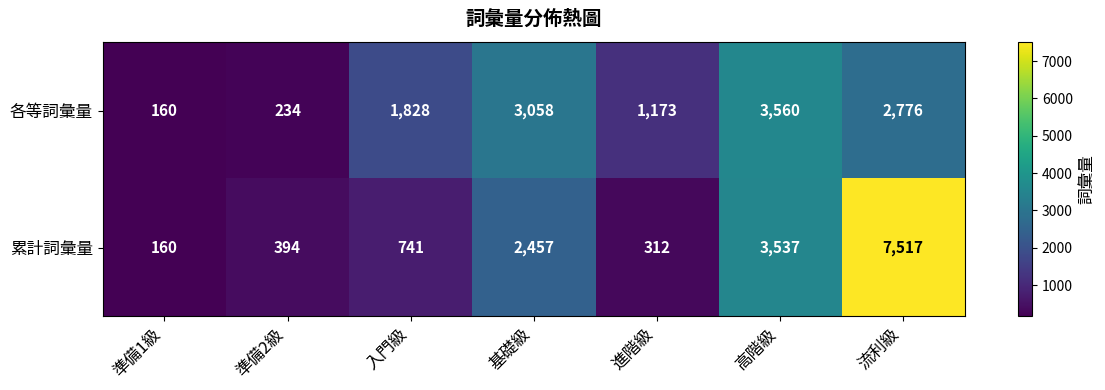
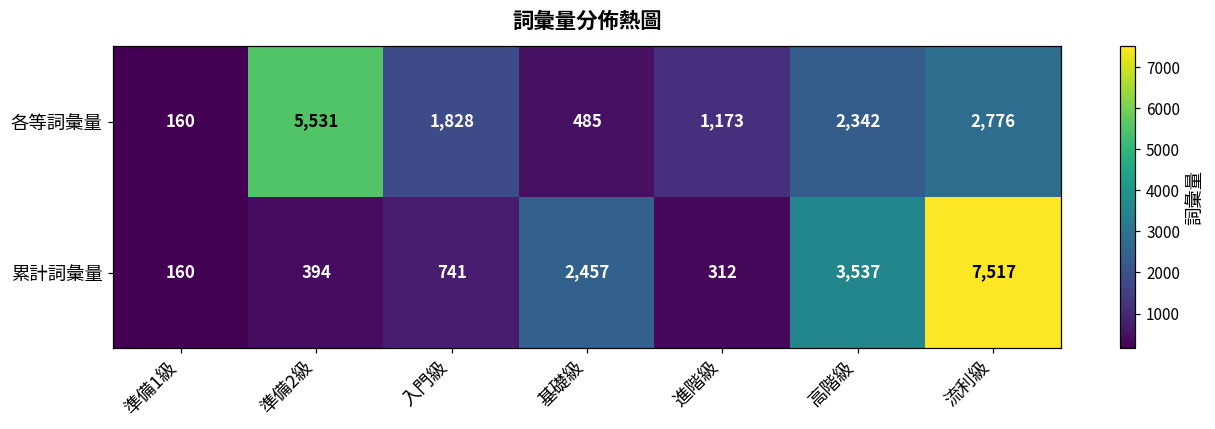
各等詞彙量, 準備2級: 234 -> 5,531
各等詞彙量, 基礎級: 3,058 -> 485
各等詞彙量, 高階級: 3,560 -> 2,342
